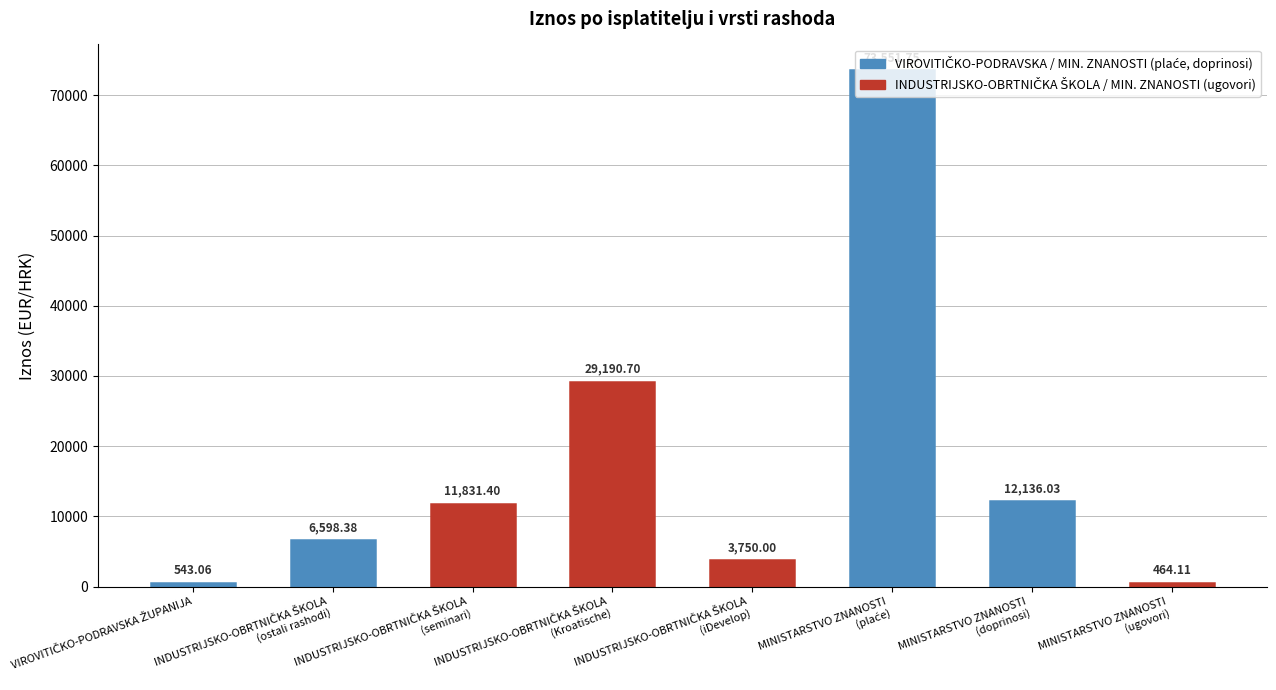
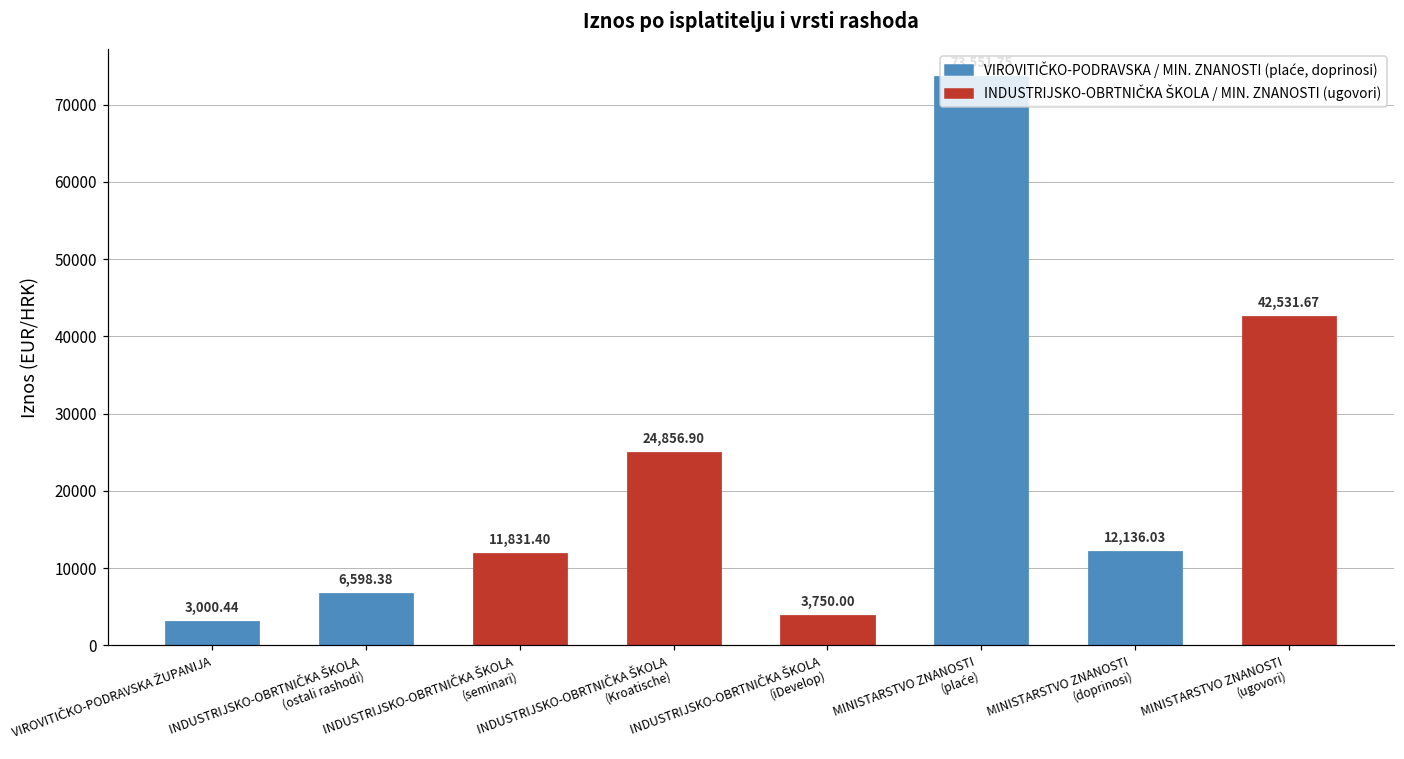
VIROVITIČKO-PODRAVSKA ŽUPANIJA: 543.06 -> 3,000.44
INDUSTRIJSKO-OBRTNIČKA ŠKOLA (Kroatische): 29,190.70 -> 24,856.90
MINISTARSTVO ZNANOSTI (ugovori): 464.11 -> 42,531.67
